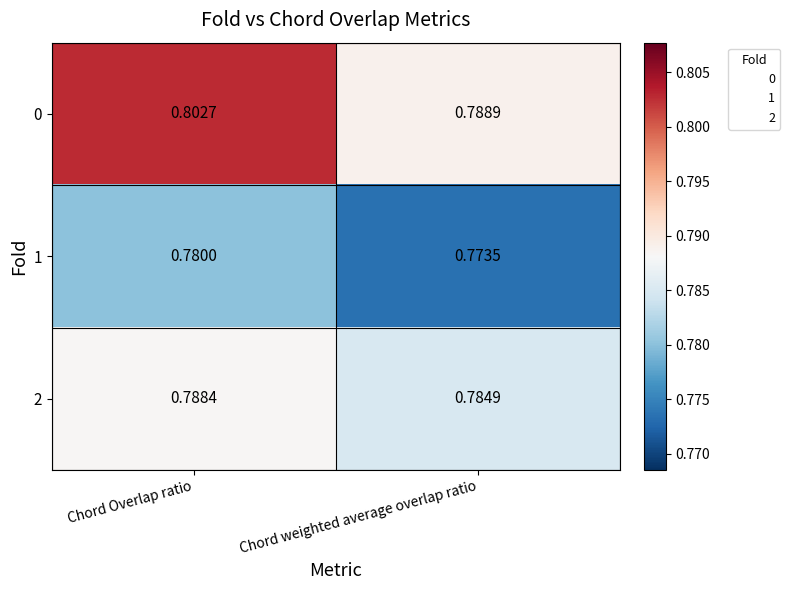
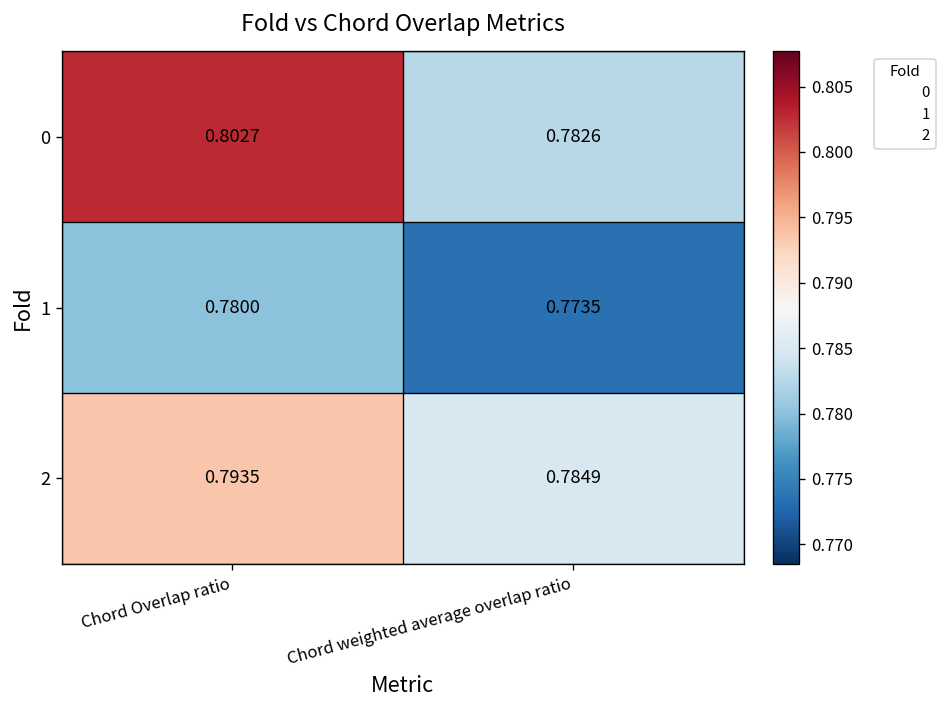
0, Chord weighted average overlap ratio: 0.7889 -> 0.7826
2, Chord Overlap ratio: 0.7884 -> 0.7935
